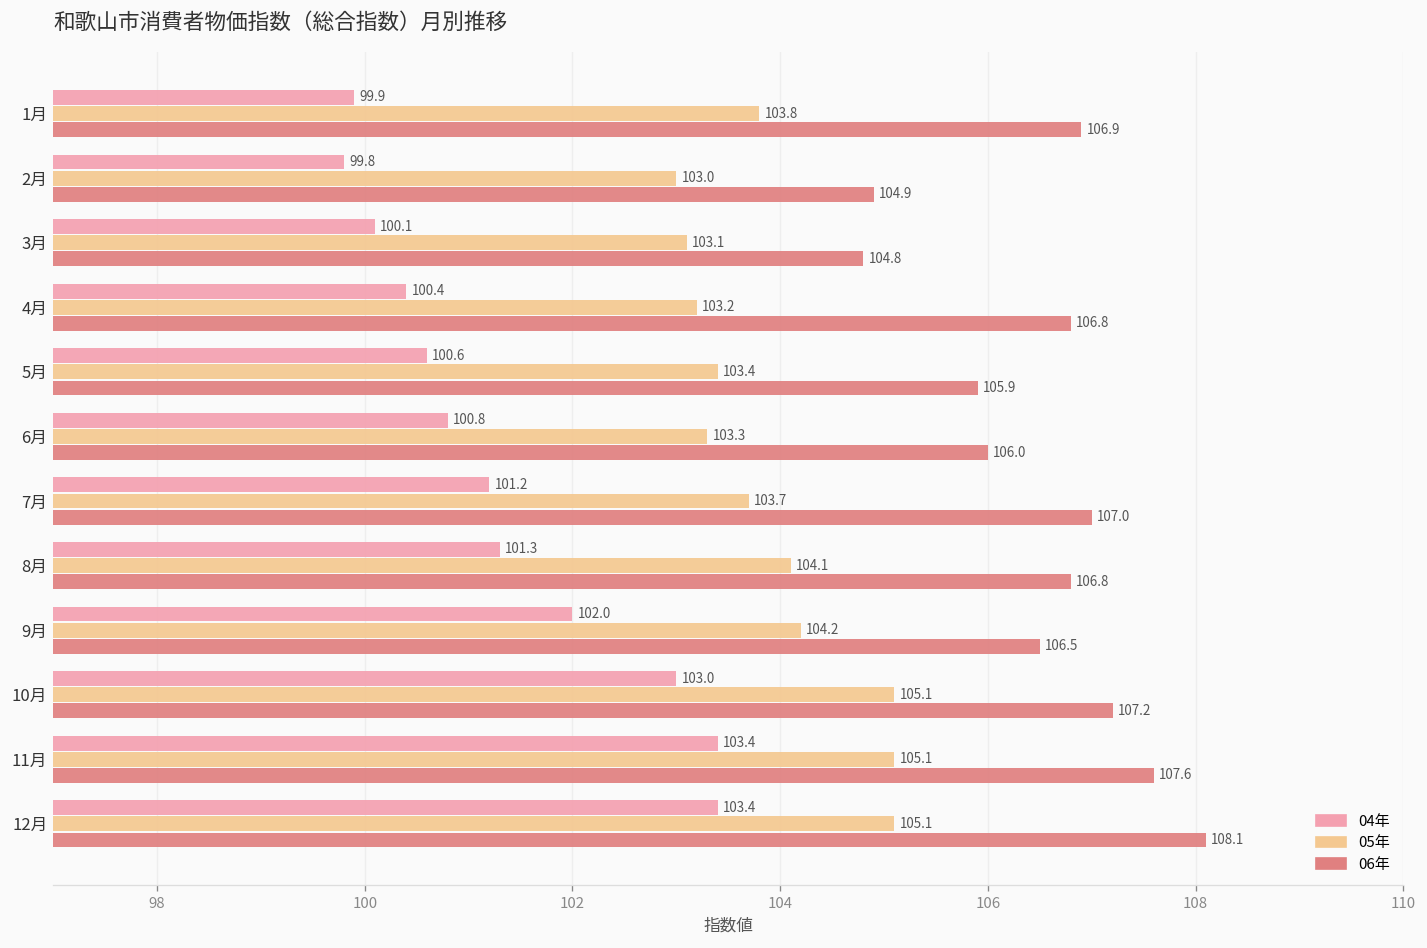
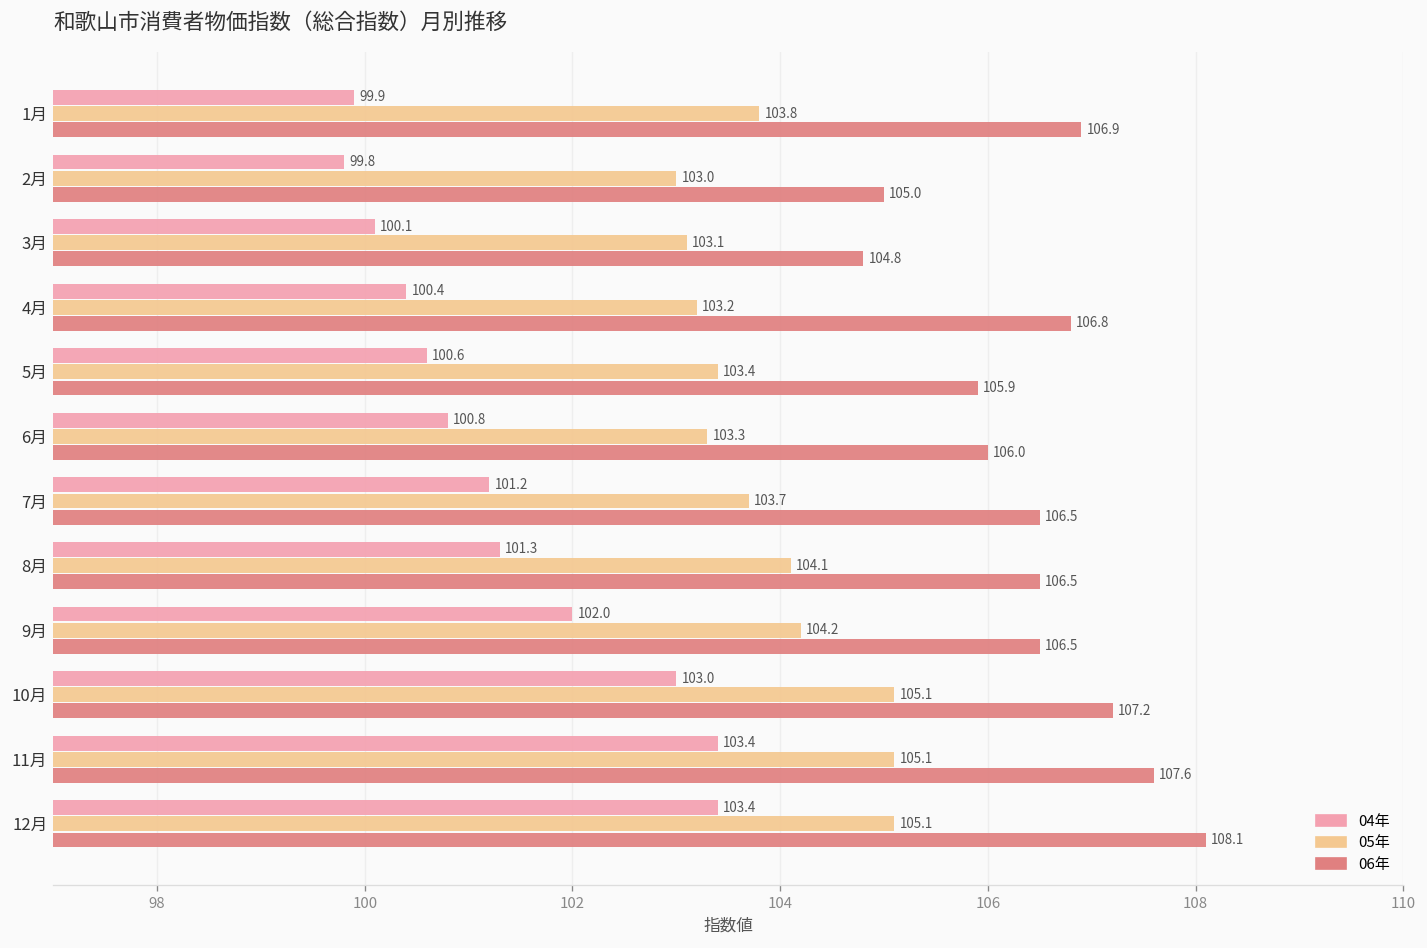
06年, 2月: 104.9 -> 105.0
06年, 7月: 107.0 -> 106.5
06年, 8月: 106.8 -> 106.5
